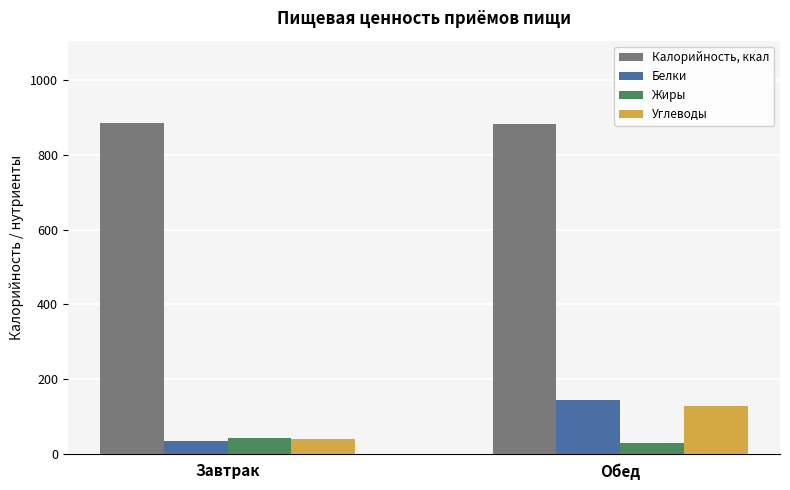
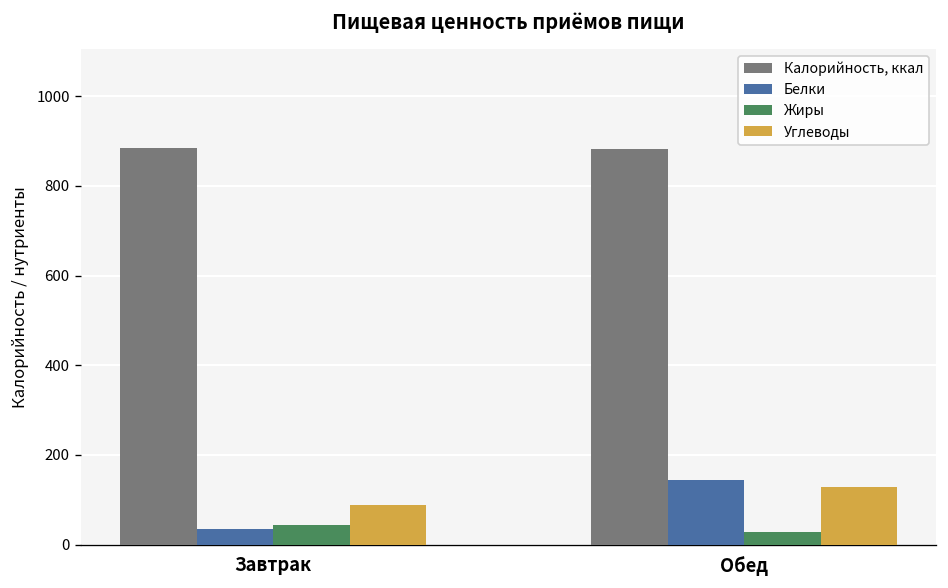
Углеводы, Завтрак: 40 -> 90
